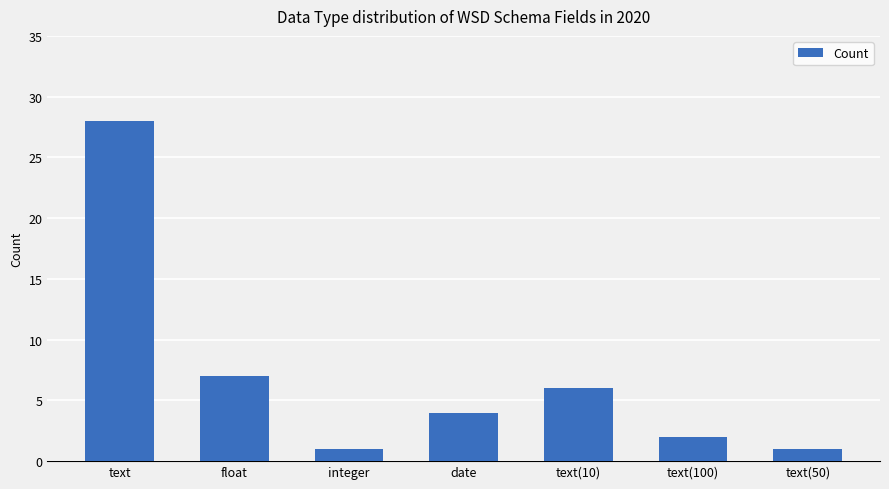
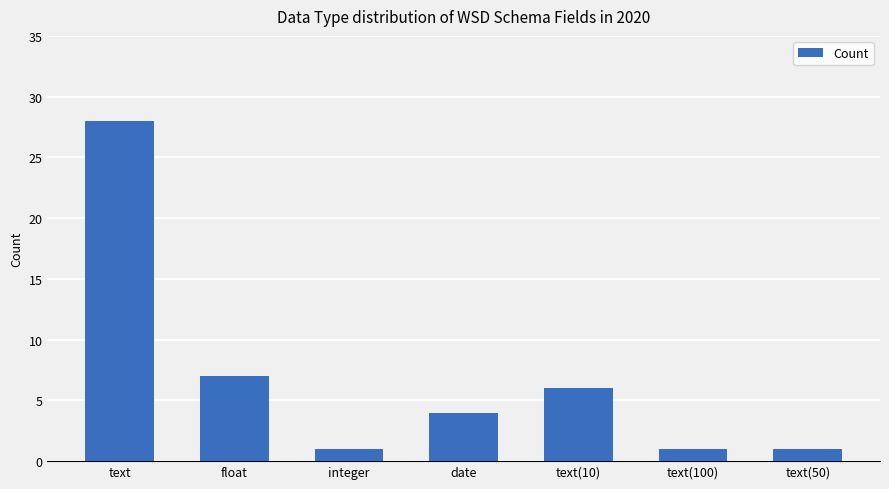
text(100): 2 -> 1
